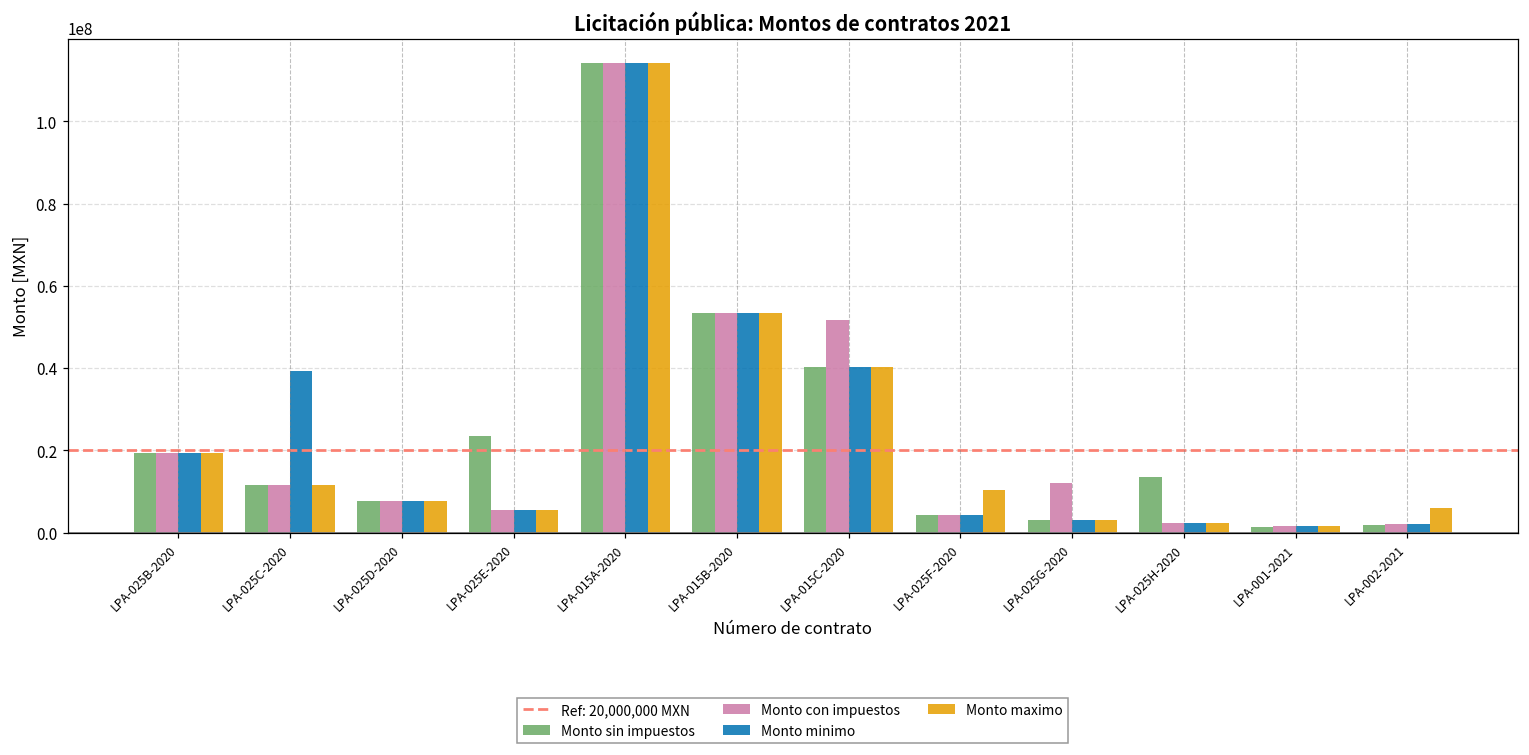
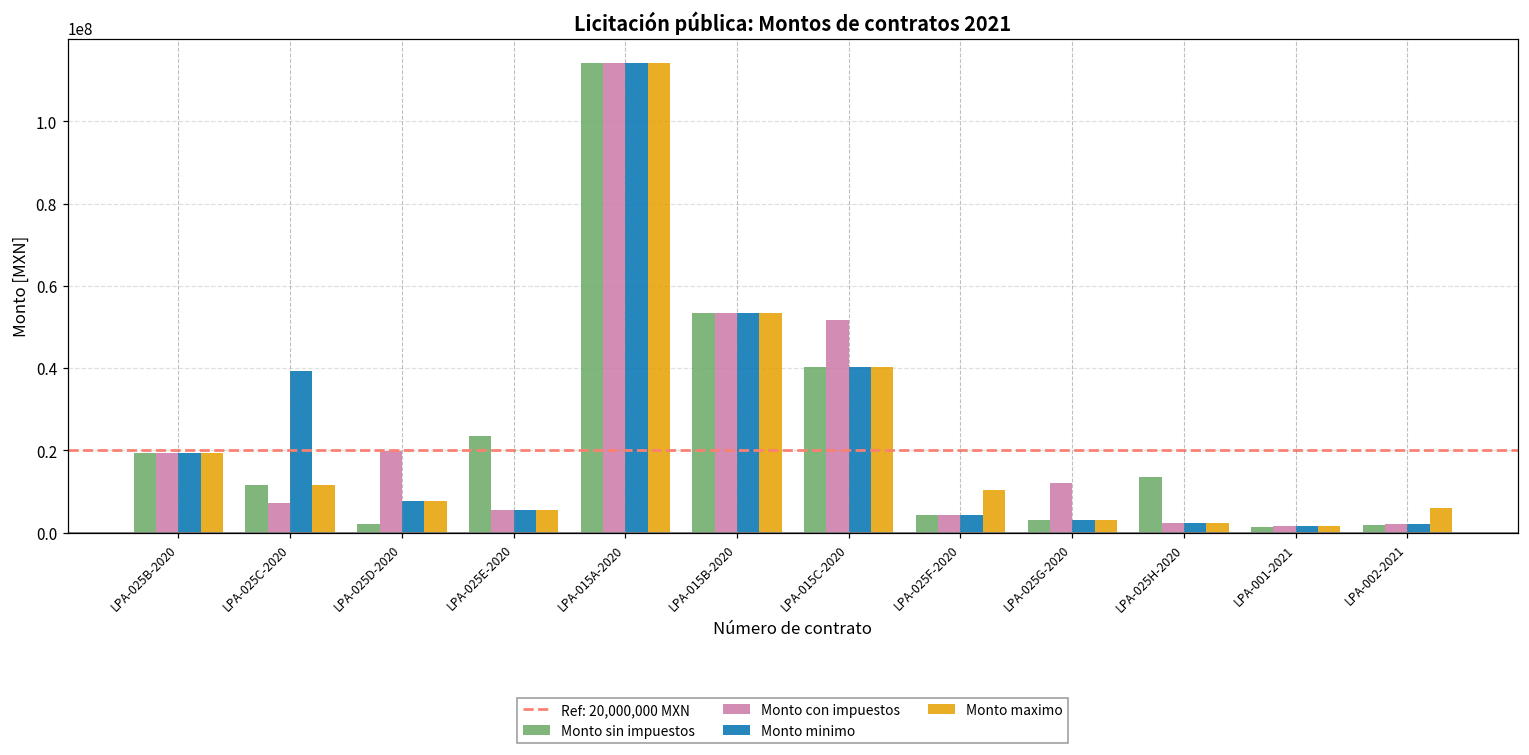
Monto con impuestos, LPA-025C-2020: 12000000 -> 7000000
Monto sin impuestos, LPA-025D-2020: 8000000 -> 2000000
Monto con impuestos, LPA-025D-2020: 8000000 -> 20000000
